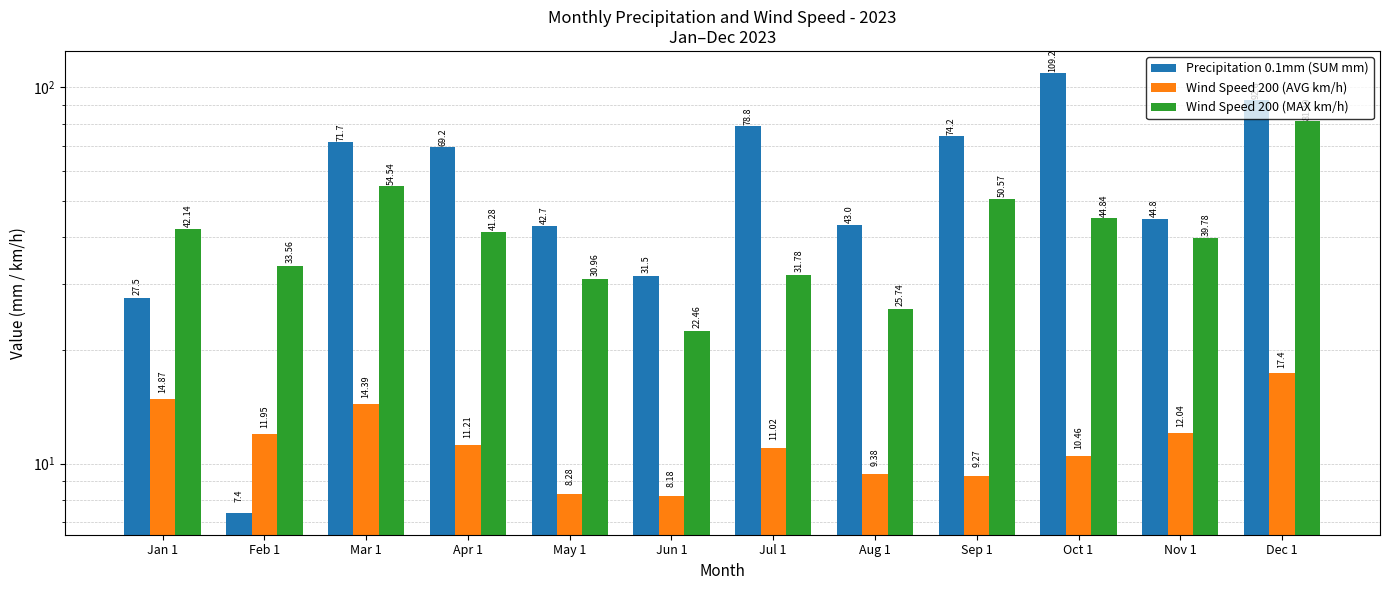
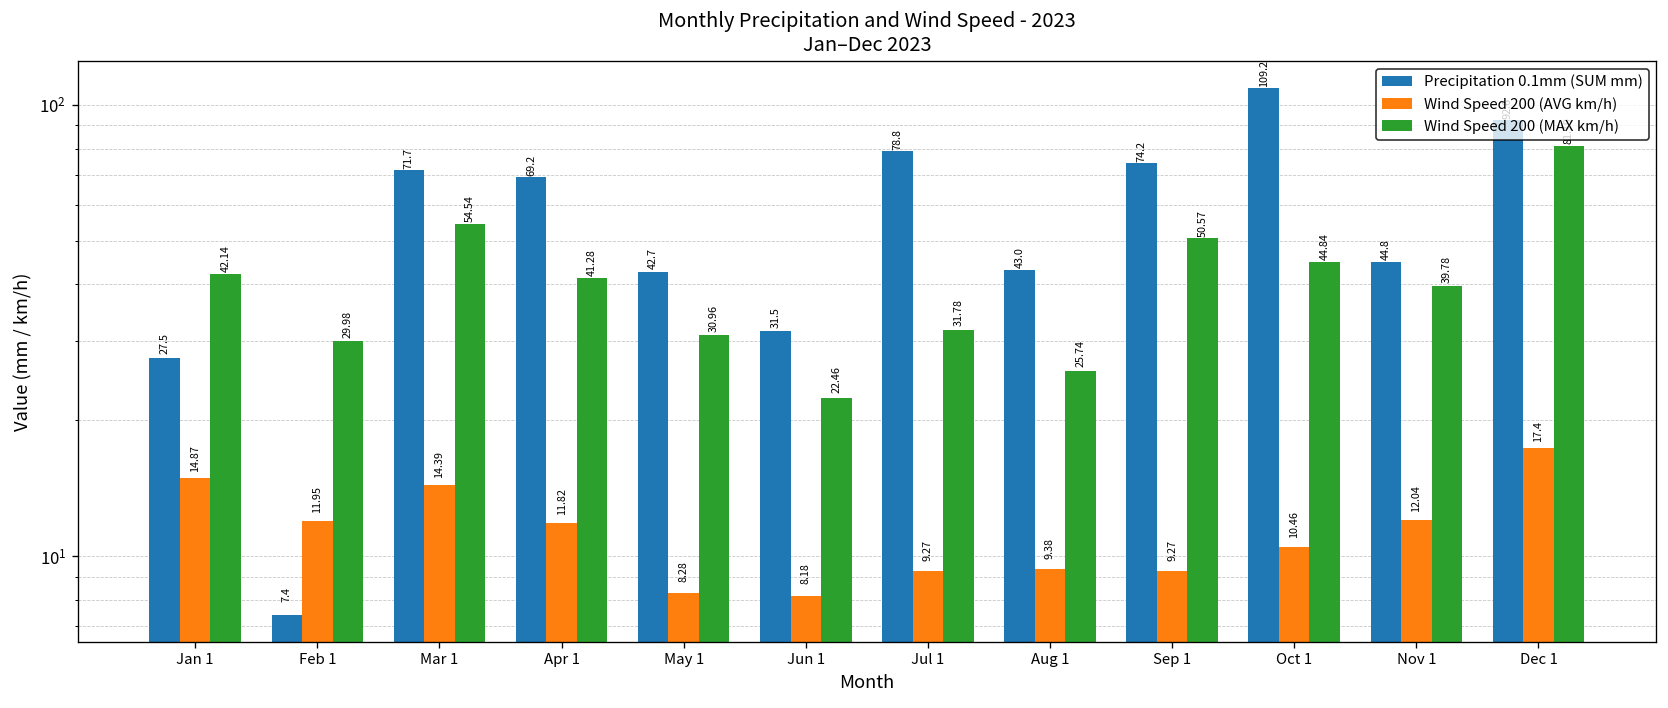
Wind Speed 200 (MAX km/h), Feb 1: 33.56 -> 29.98
Wind Speed 200 (AVG km/h), Apr 1: 11.21 -> 11.82
Wind Speed 200 (AVG km/h), Jul 1: 11.02 -> 9.27
